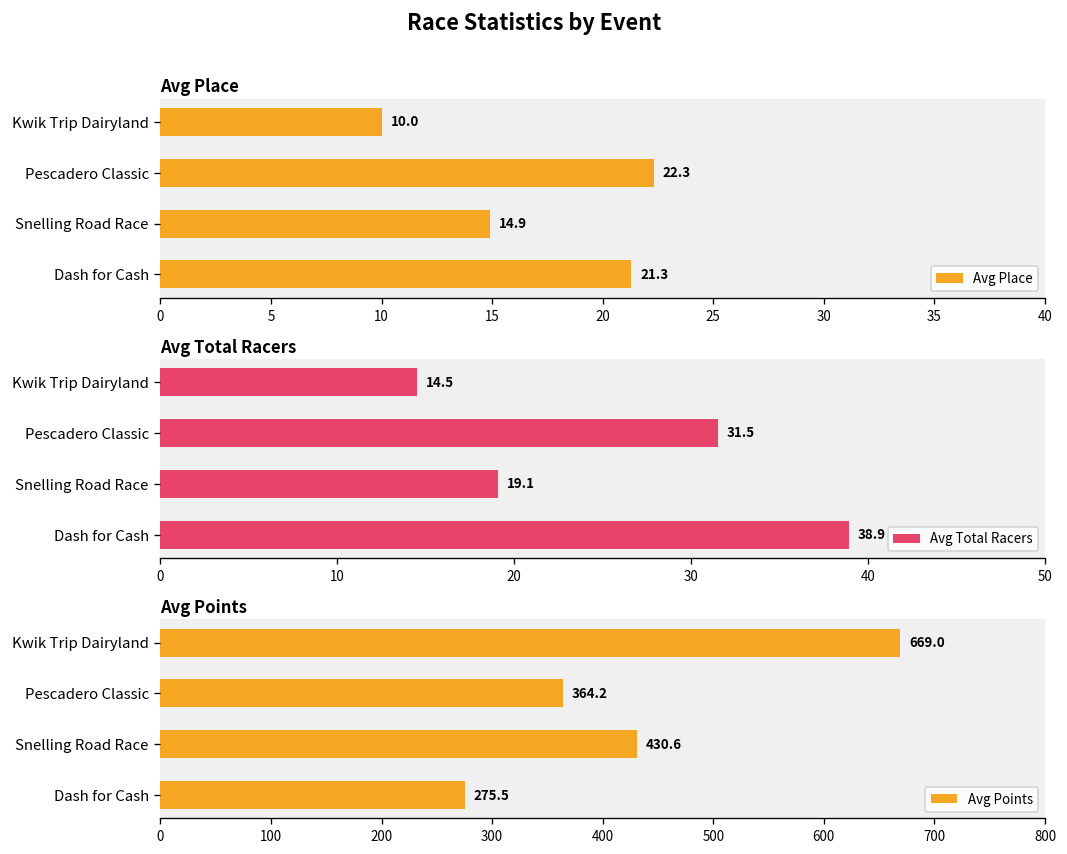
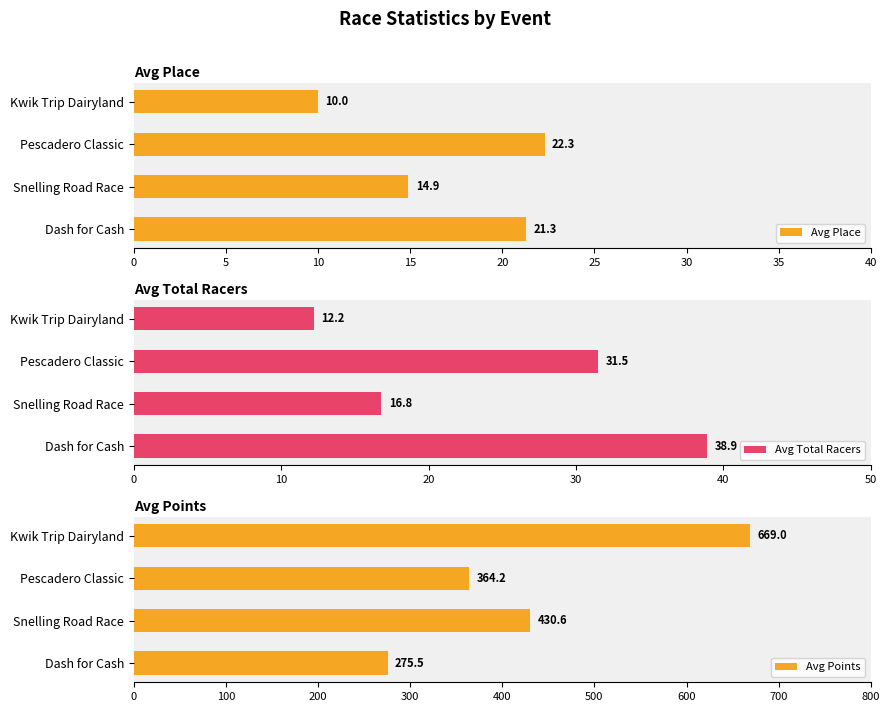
Avg Total Racers, Kwik Trip Dairyland: 14.5 -> 12.2
Avg Total Racers, Snelling Road Race: 19.1 -> 16.8
